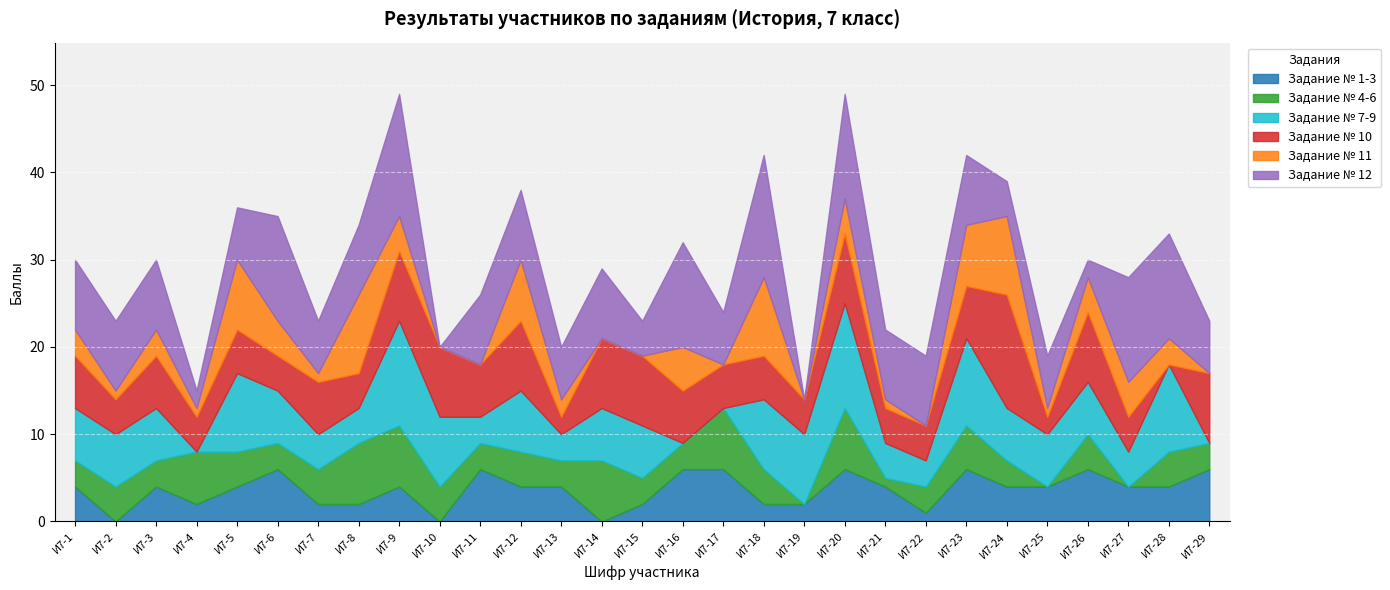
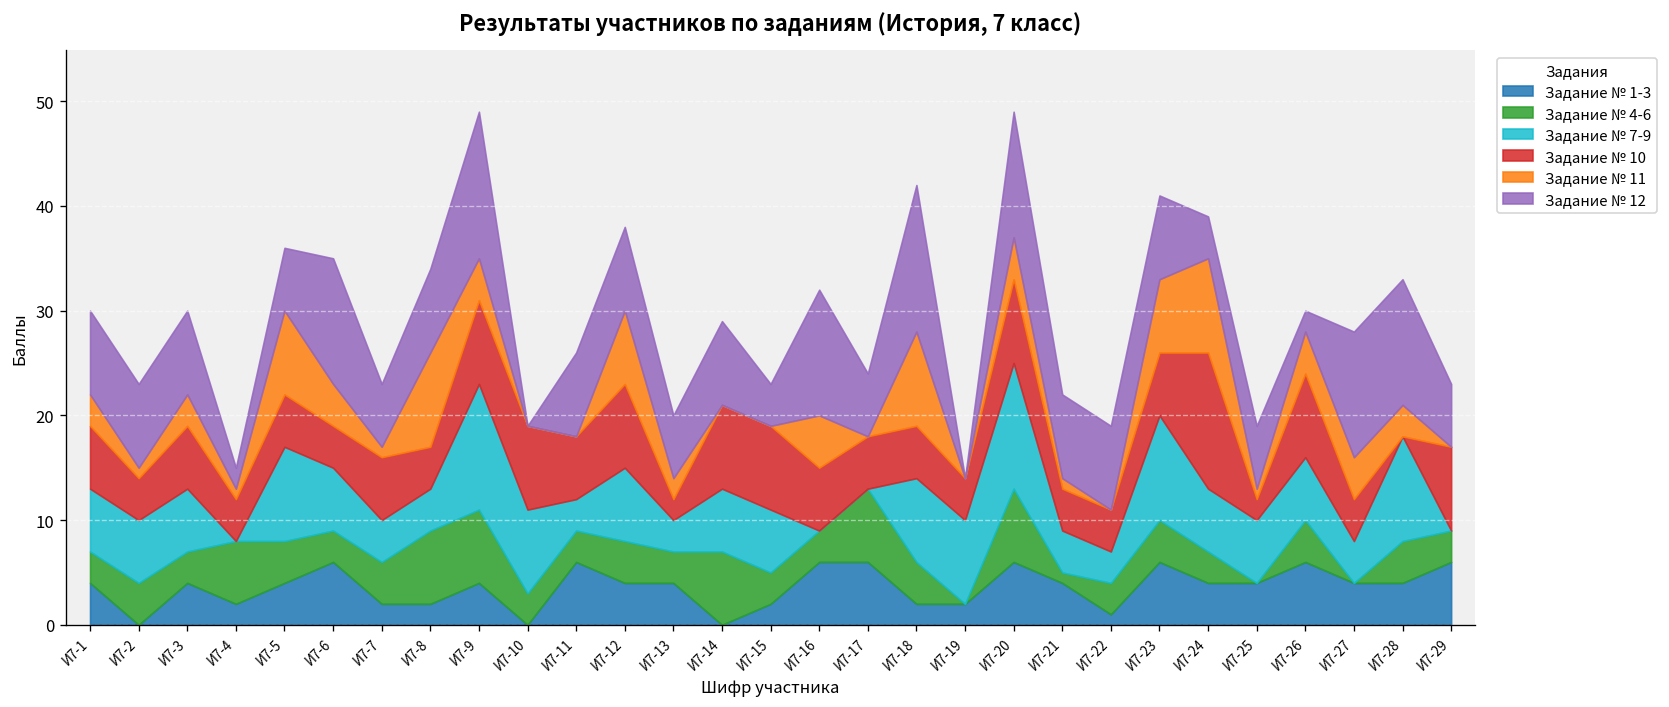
Задание № 4-6, И7-10: 4 -> 3
Задание № 4-6, И7-23: 5 -> 4
